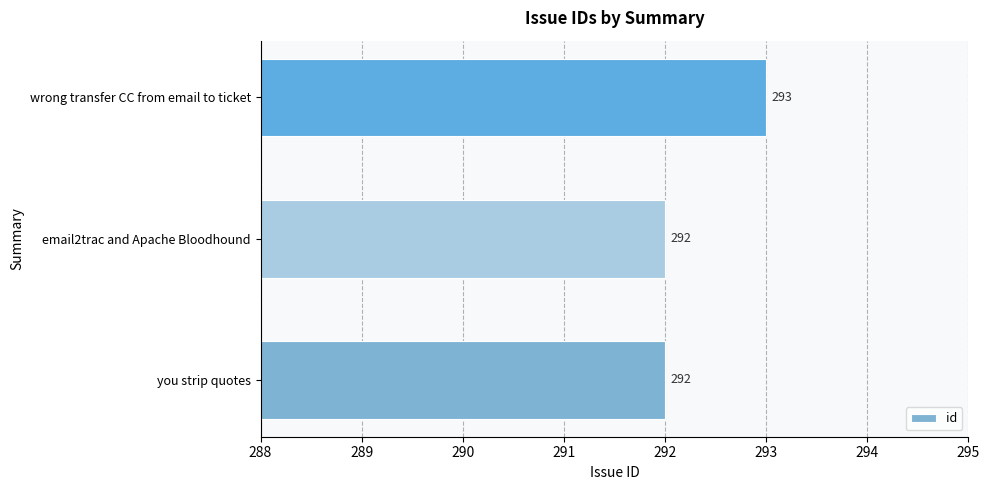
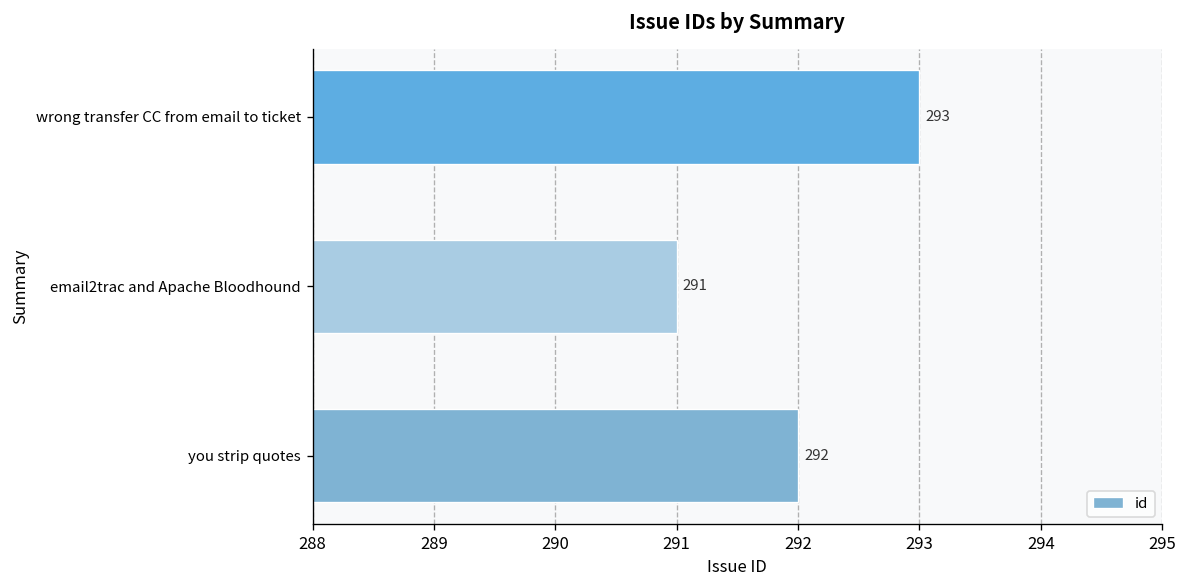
email2trac and Apache Bloodhound: 292 -> 291
